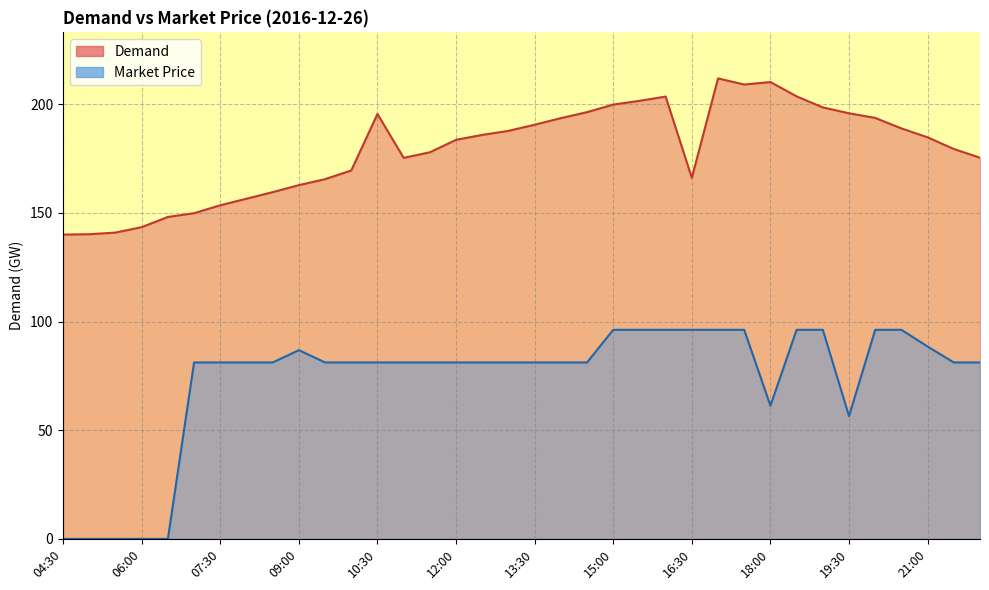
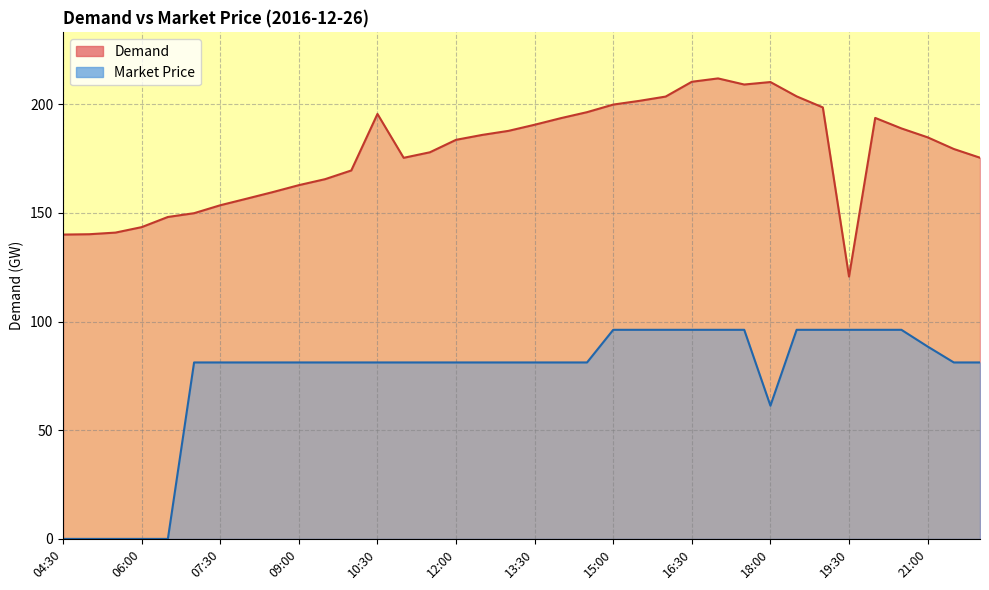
Market Price, 09:00: 87 -> 81
Demand, 16:30: 166 -> 210
Demand, 19:30: 196 -> 121
Market Price, 19:30: 57 -> 96
